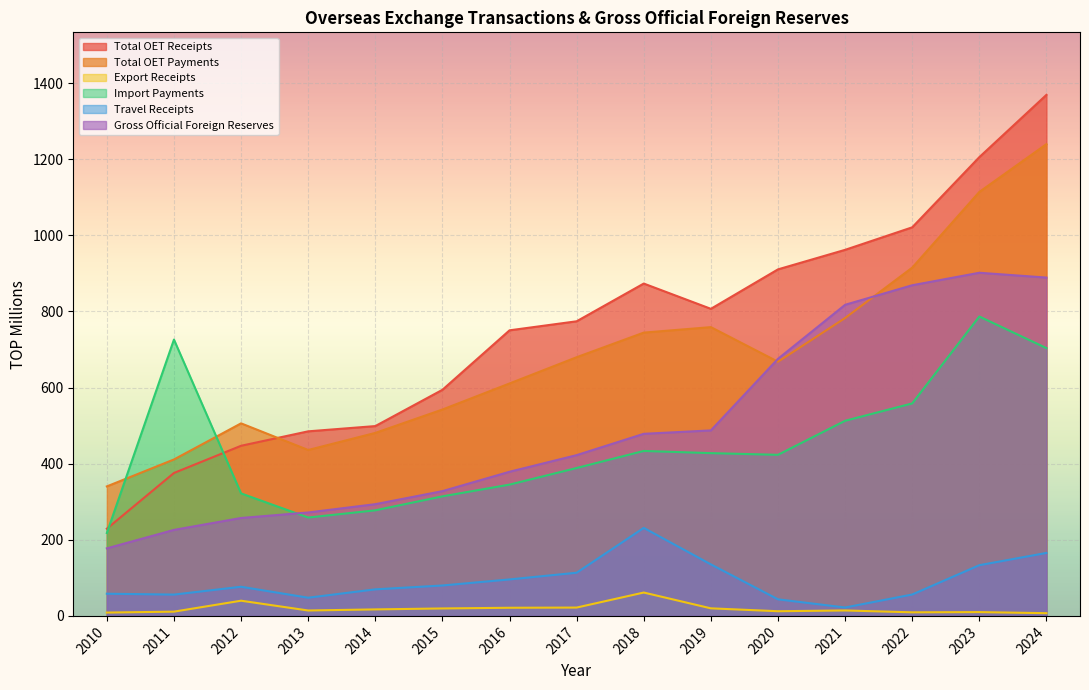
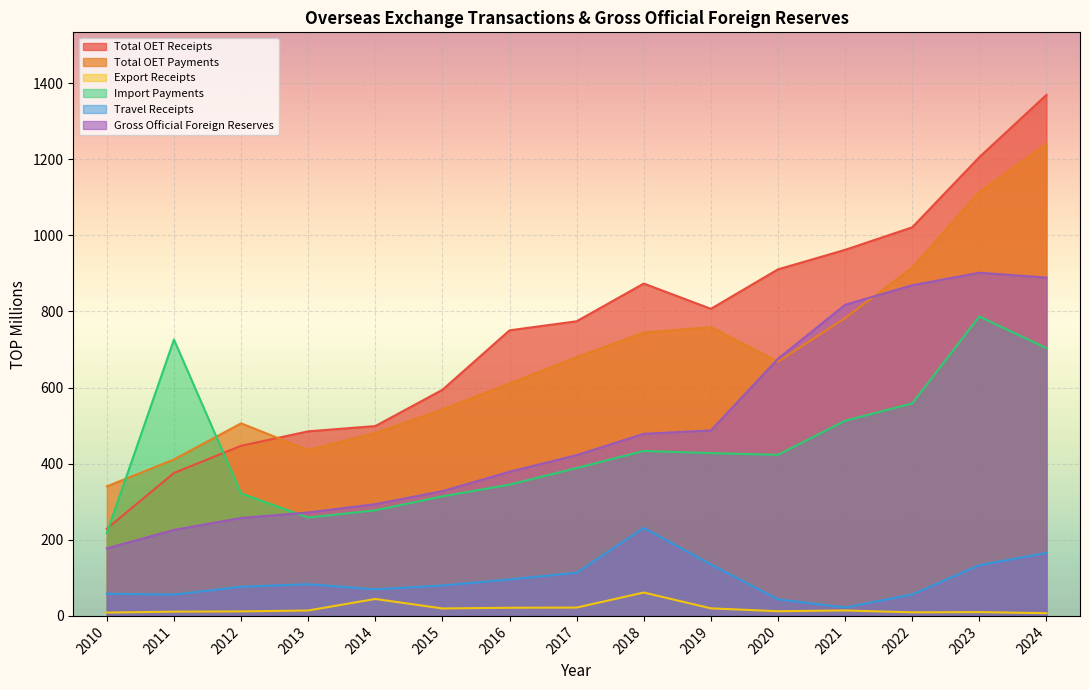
Export Receipts, 2012: 40 -> 10
Travel Receipts, 2013: 50 -> 80
Export Receipts, 2014: 20 -> 40
